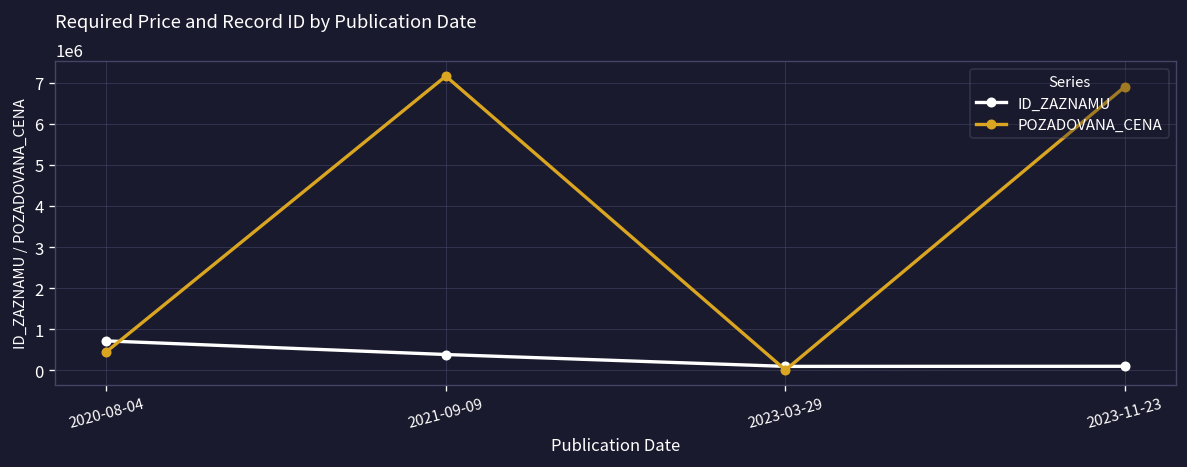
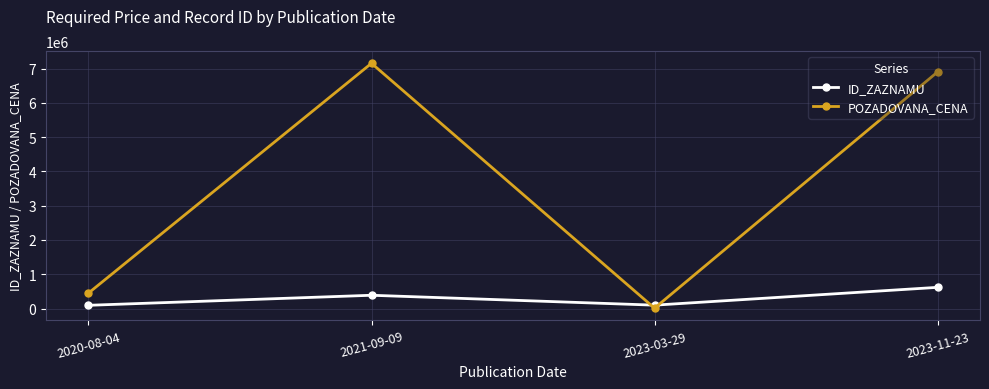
ID_ZAZNAMU, 2020-08-04: 700000 -> 100000
ID_ZAZNAMU, 2023-11-23: 100000 -> 600000
